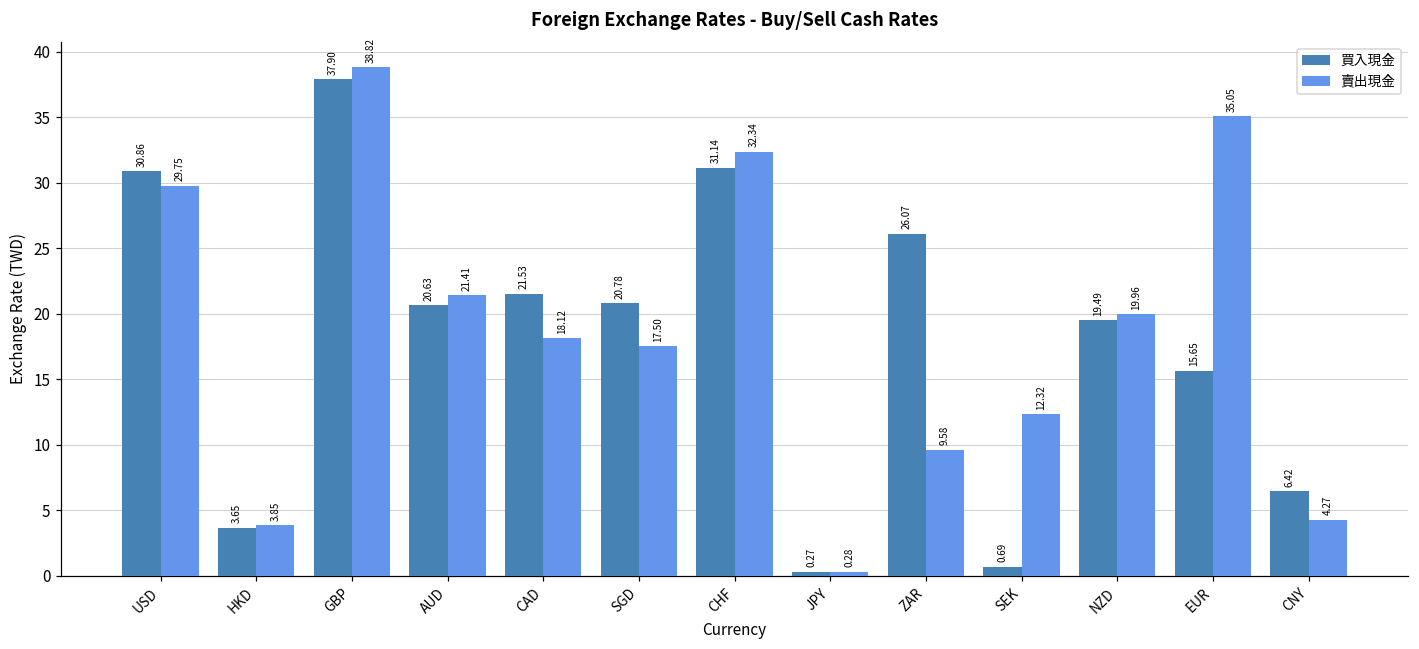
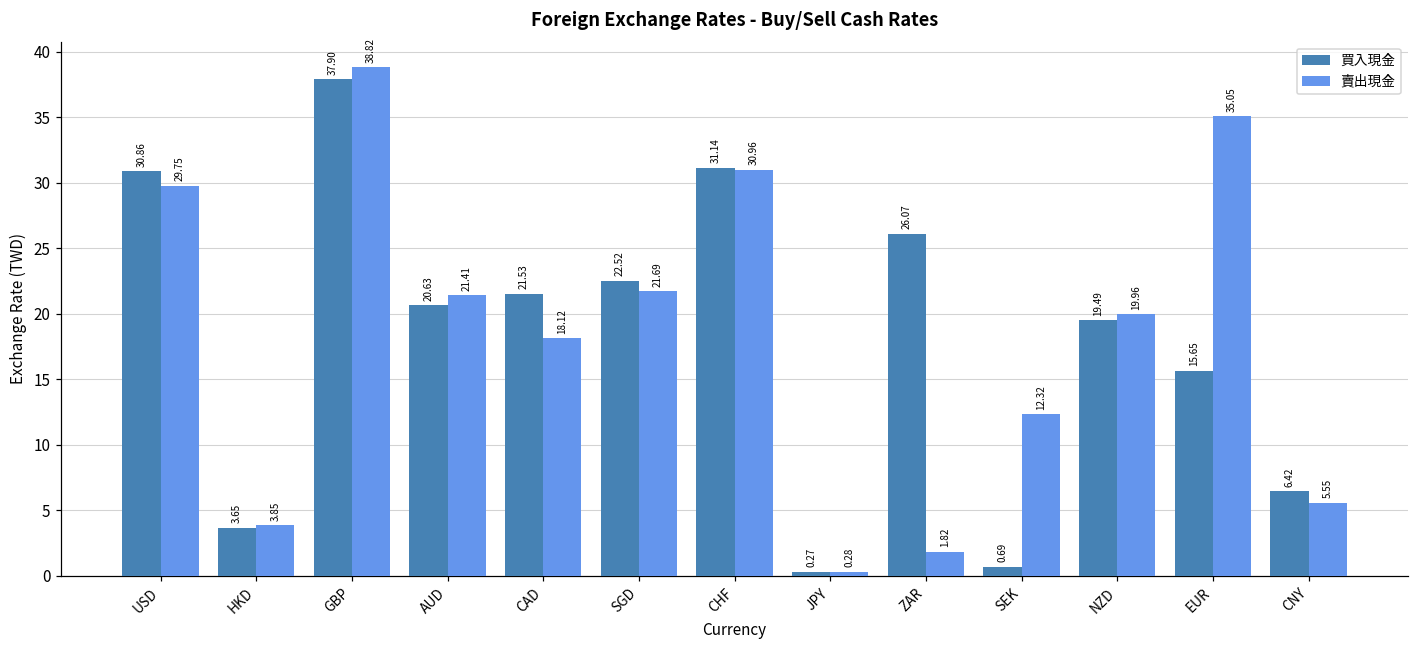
買入現金, SGD: 20.78 -> 22.52
賣出現金, SGD: 17.50 -> 21.69
賣出現金, CHF: 32.34 -> 30.96
賣出現金, ZAR: 9.58 -> 1.82
賣出現金, CNY: 4.27 -> 5.55
